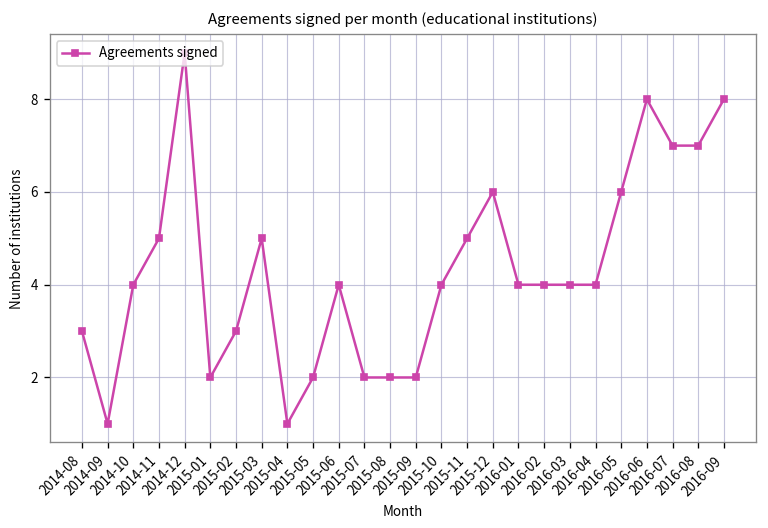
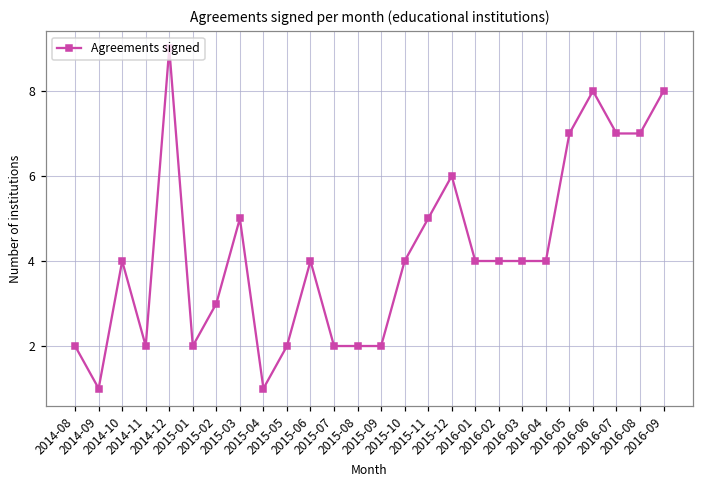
2014-08: 3 -> 2
2014-11: 5 -> 2
2016-05: 6 -> 7
